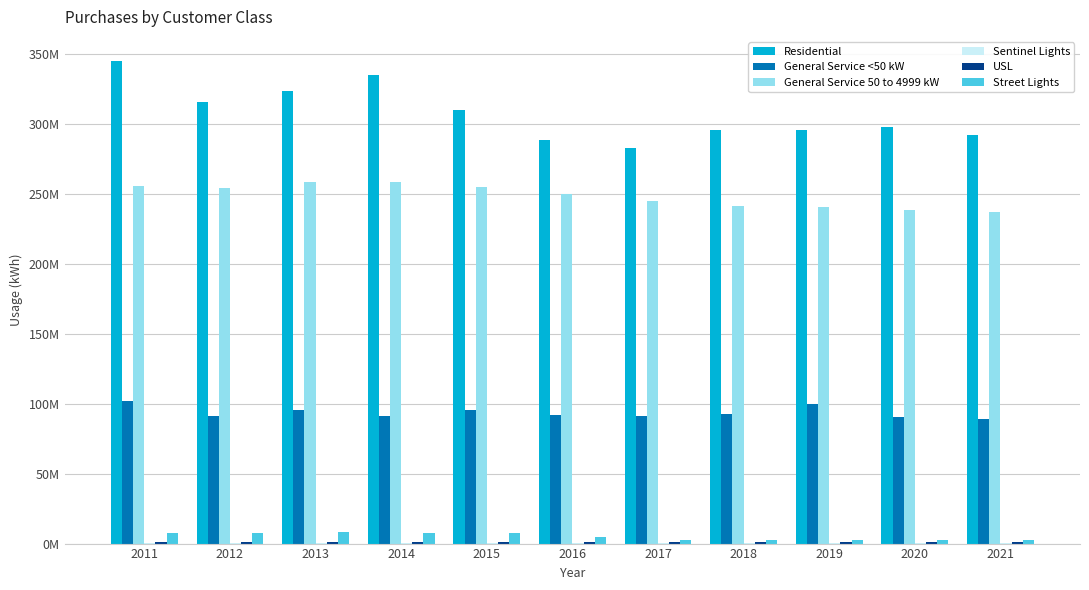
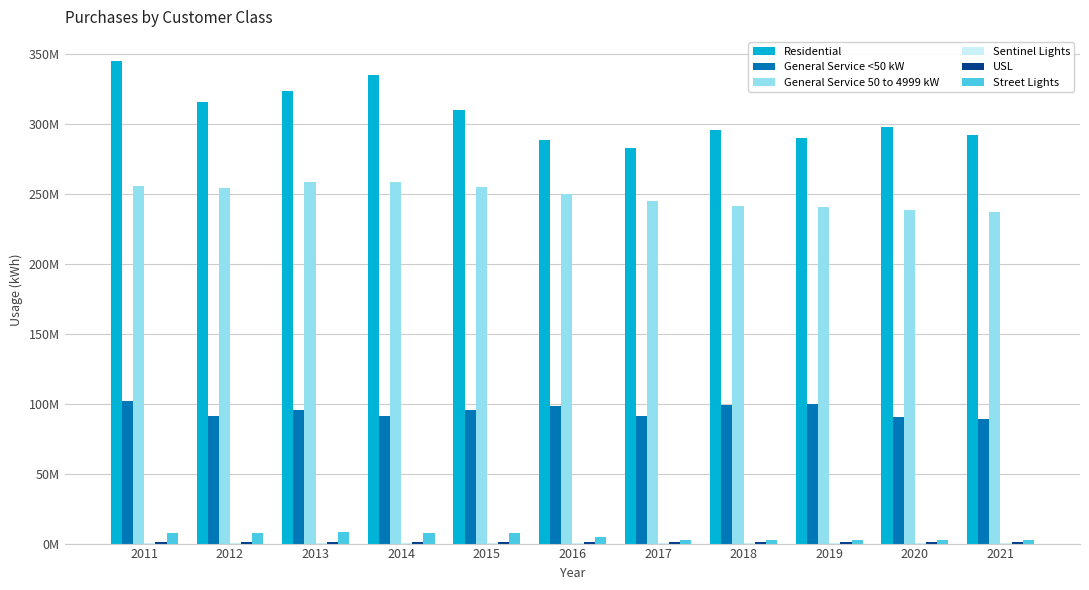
General Service <50 kW, 2016: 92000000 -> 98000000
General Service <50 kW, 2018: 93000000 -> 99000000
Residential, 2019: 296000000 -> 290000000
